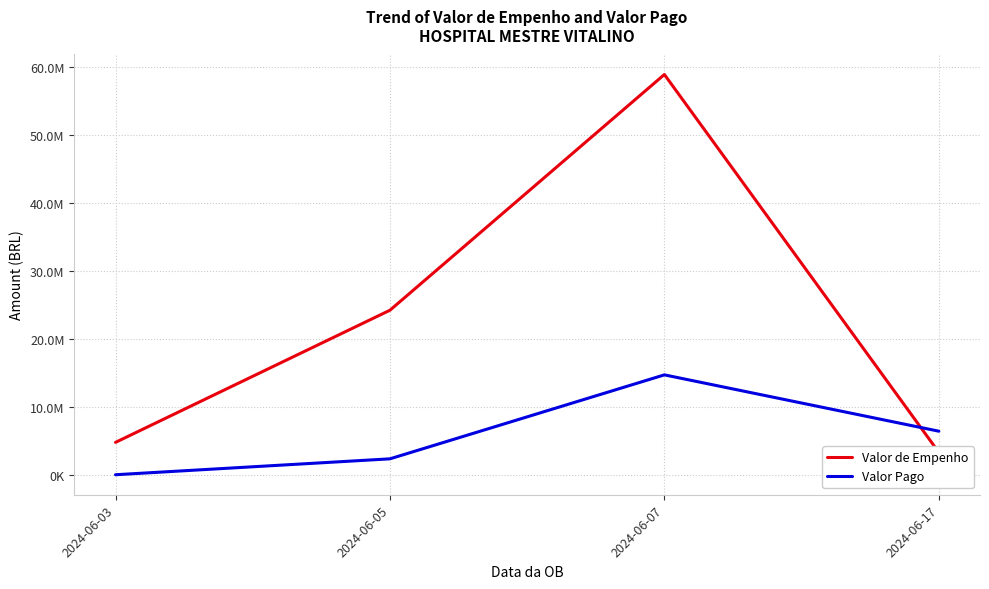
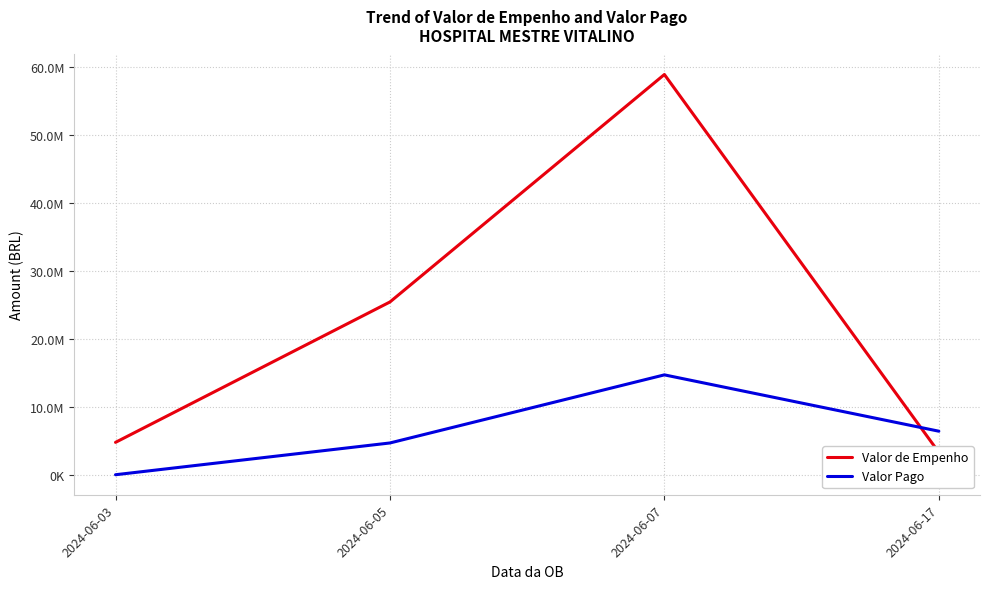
Valor de Empenho, 2024-06-05: 24000000 -> 25000000
Valor Pago, 2024-06-05: 2000000 -> 5000000
